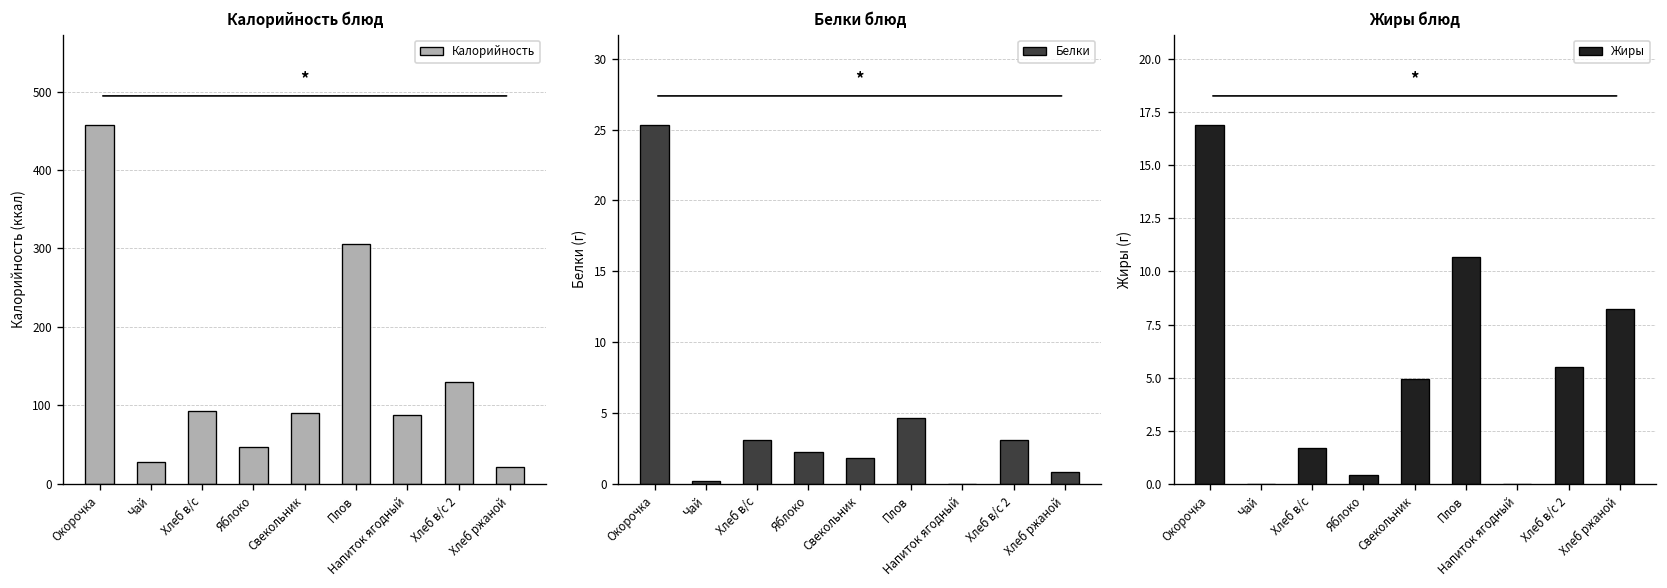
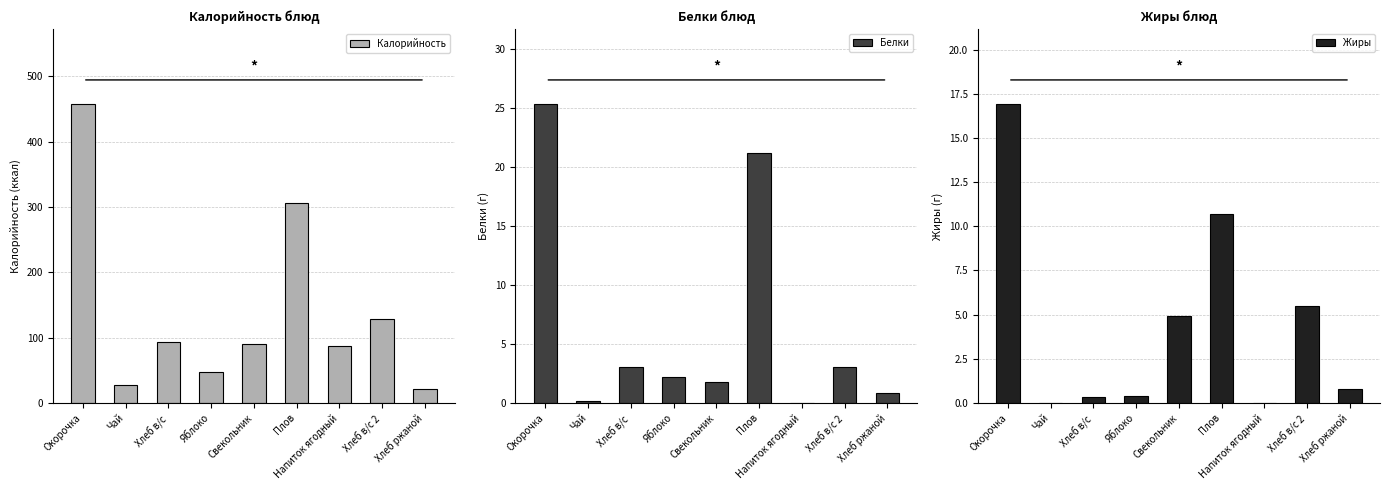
Белки блюд, Плов: 4.6 -> 21.2
Жиры блюд, Хлеб в/с: 1.7 -> 0.3
Жиры блюд, Хлеб ржаной: 8.2 -> 0.8
